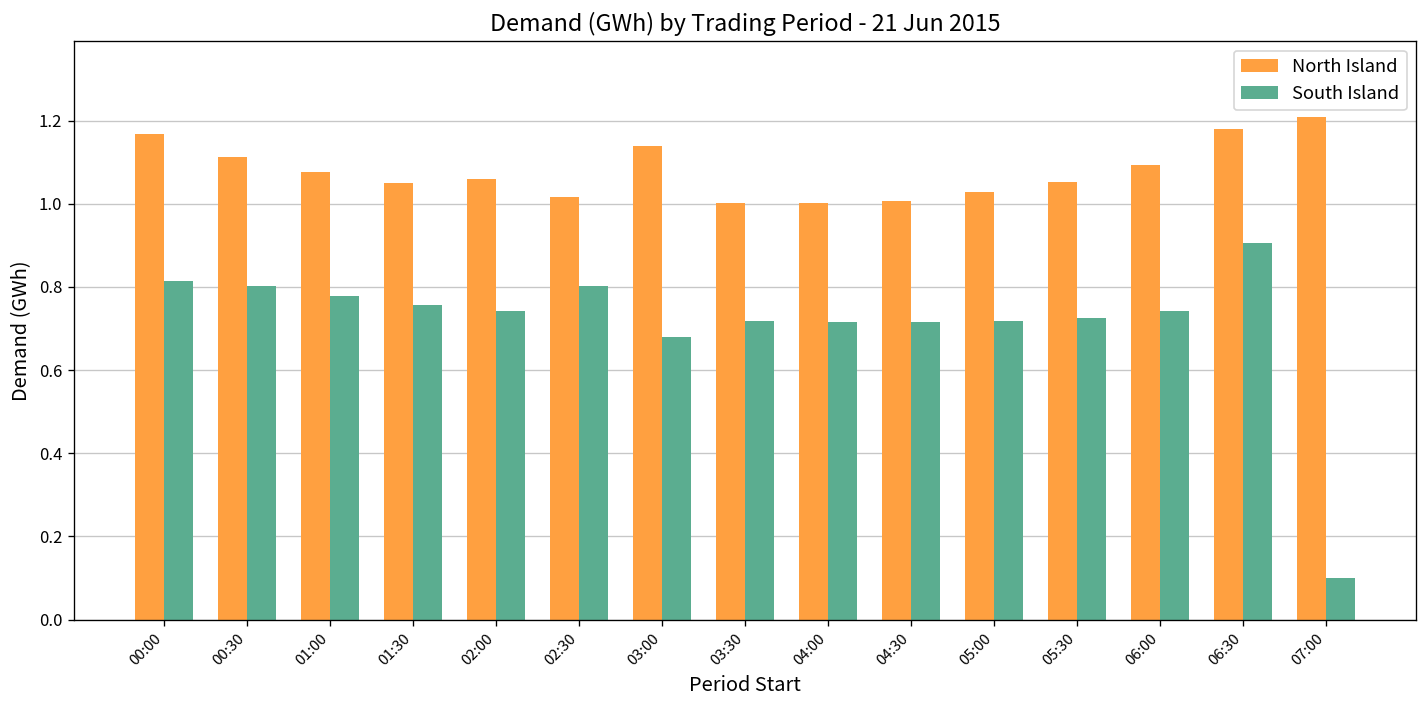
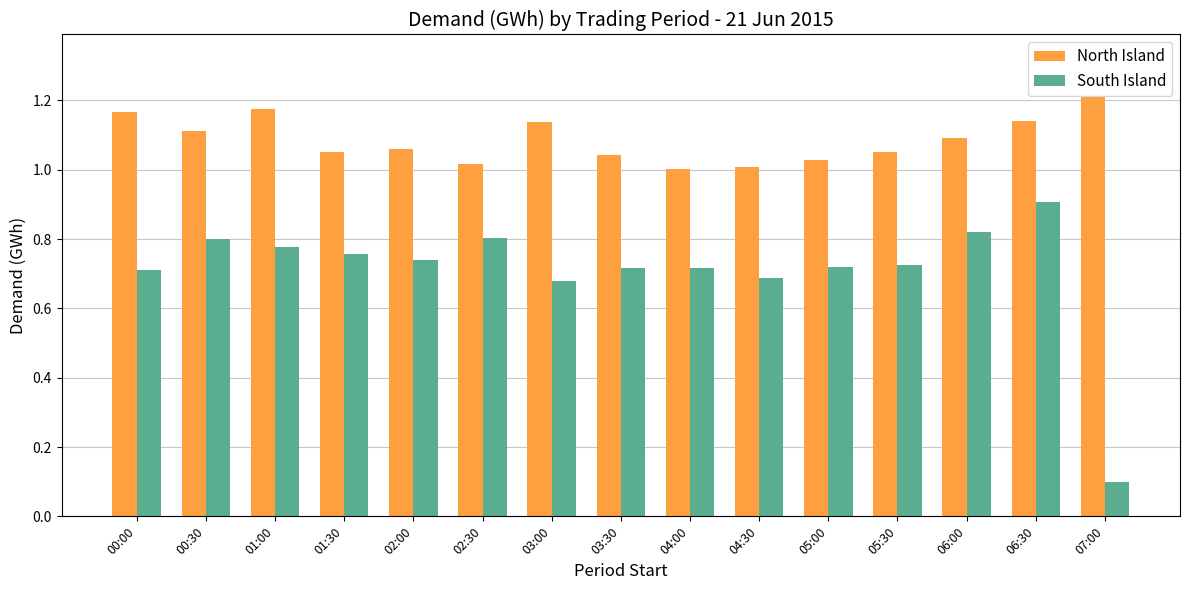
South Island, 00:00: 0.81 -> 0.71
North Island, 01:00: 1.08 -> 1.17
North Island, 03:30: 1.00 -> 1.04
South Island, 04:30: 0.72 -> 0.69
South Island, 06:00: 0.74 -> 0.82
North Island, 06:30: 1.18 -> 1.14
